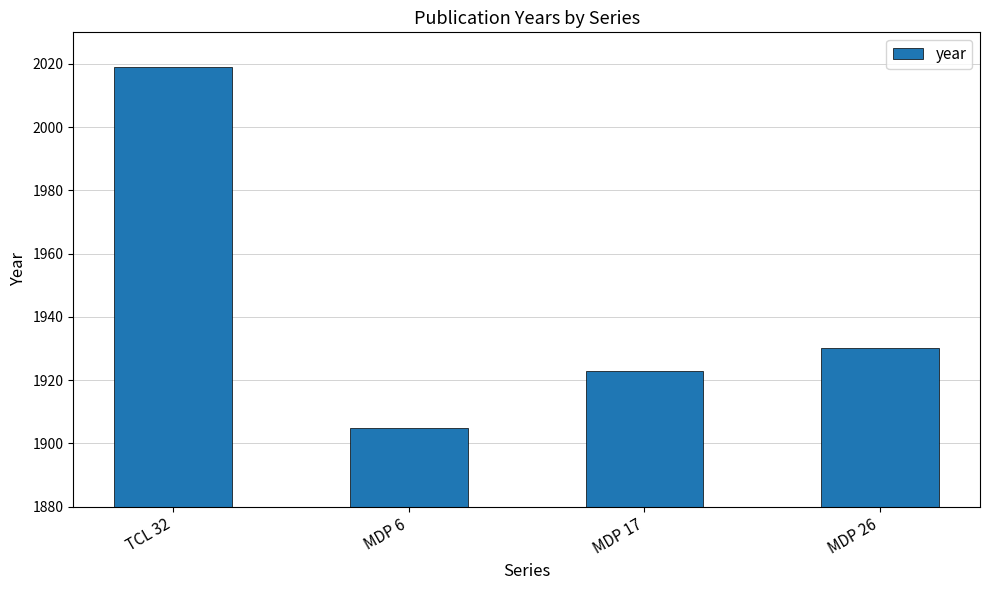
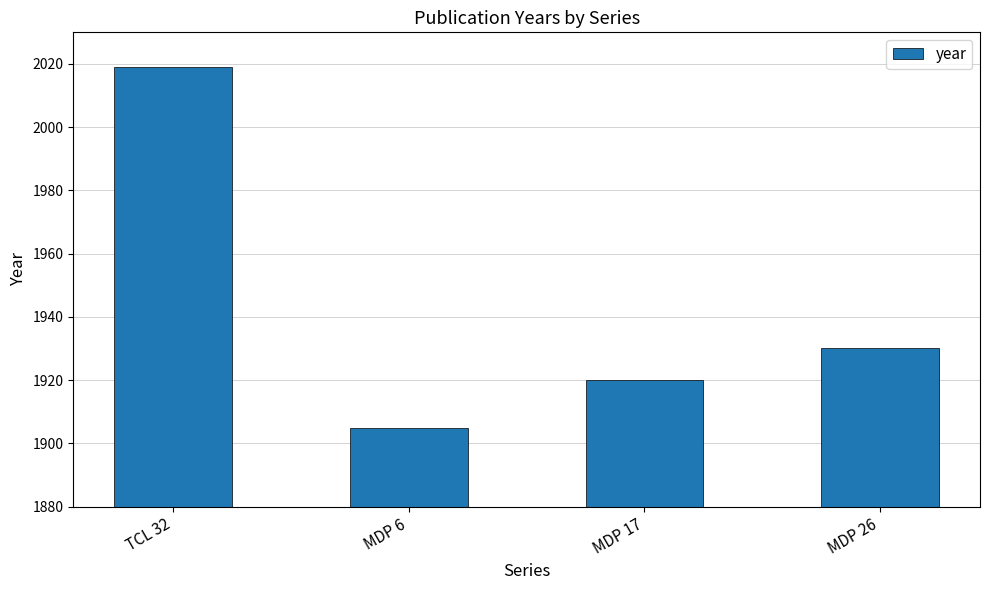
MDP 17: 1923 -> 1920
